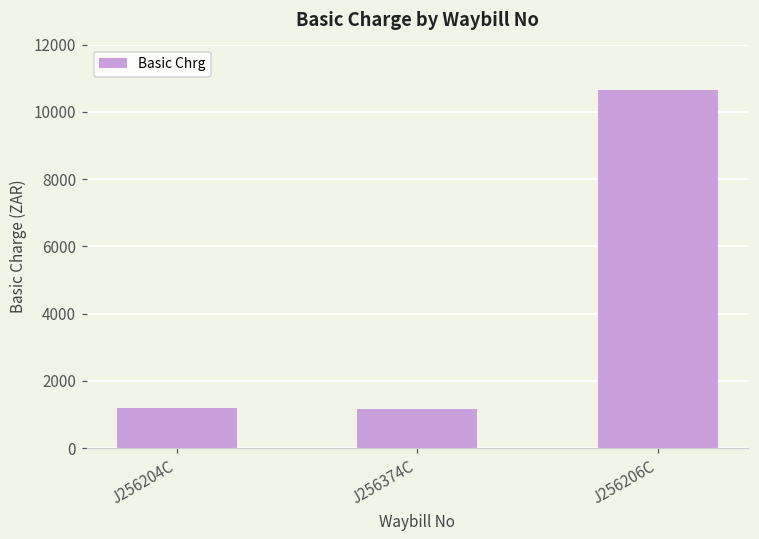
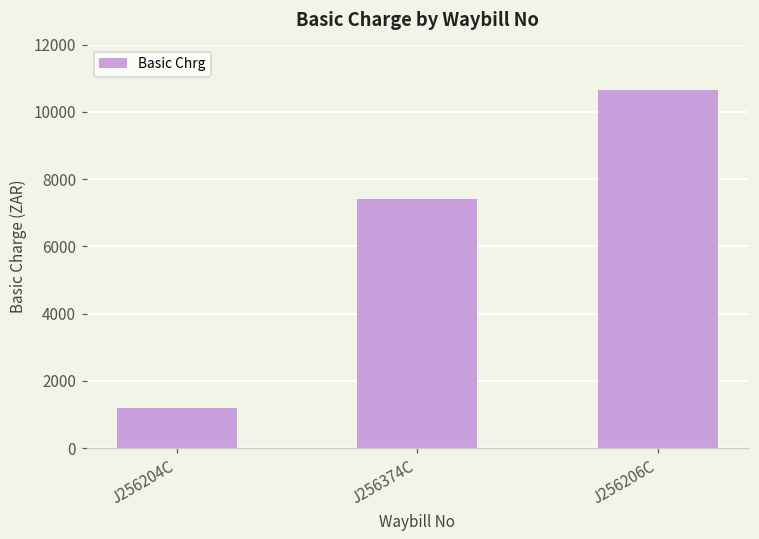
J256374C: 1200 -> 7400
